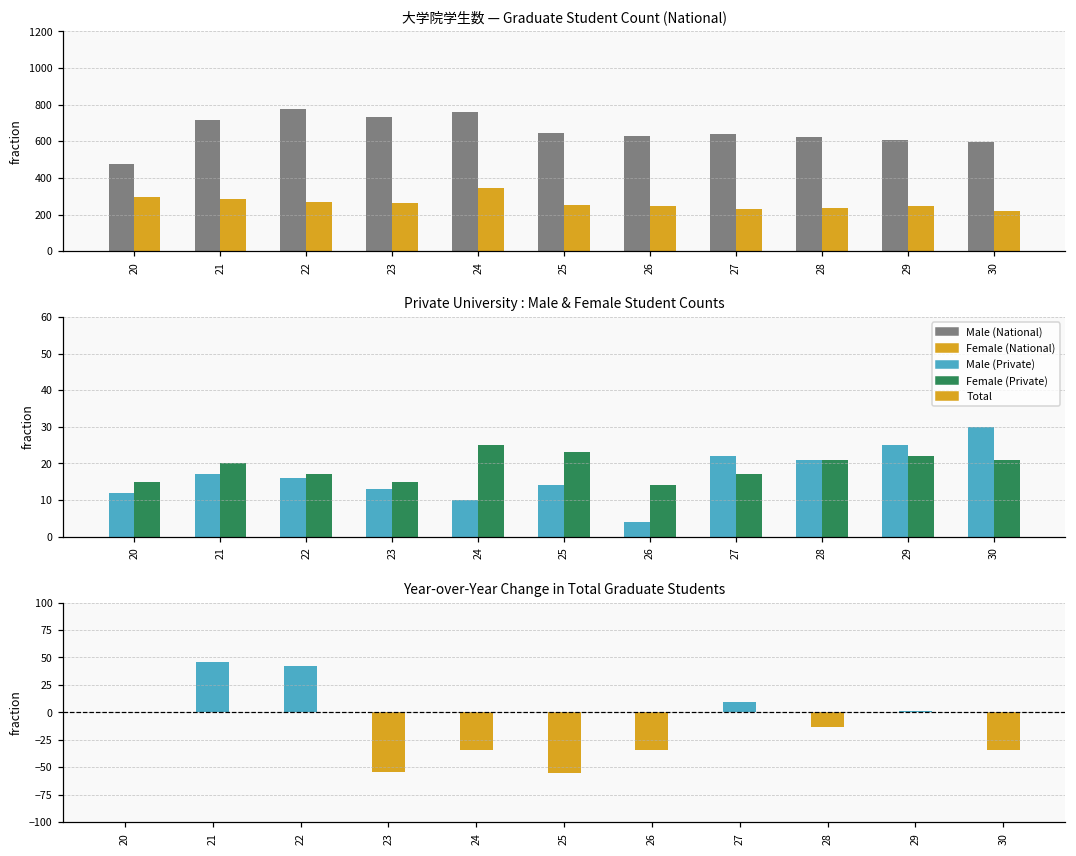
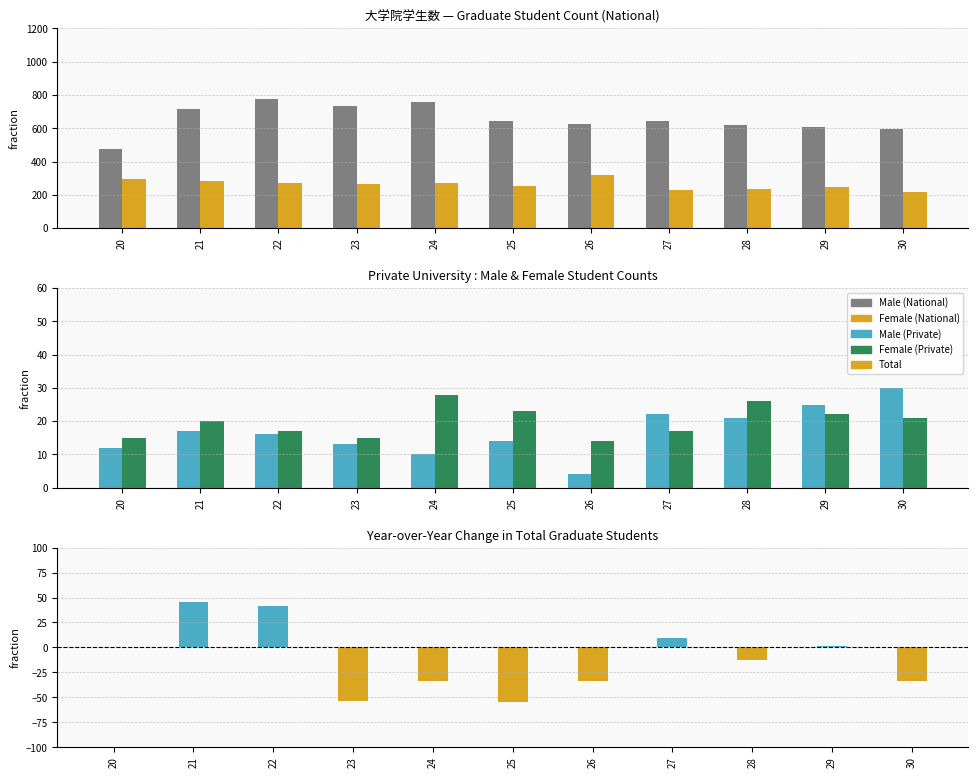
大学院学生数 — Graduate Student Count (National), Female (National), 24: 340 -> 270
大学院学生数 — Graduate Student Count (National), Female (National), 26: 240 -> 320
Private University : Male & Female Student Counts, Female (Private), 24: 25 -> 28
Private University : Male & Female Student Counts, Female (Private), 28: 21 -> 26
